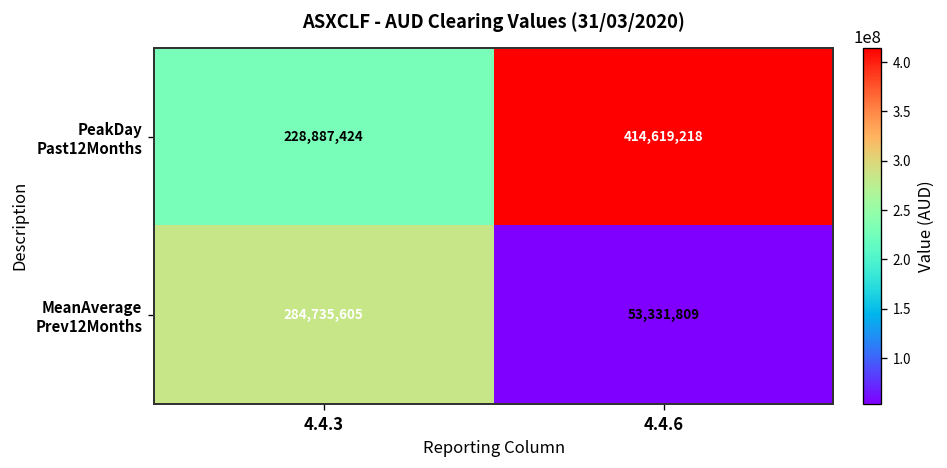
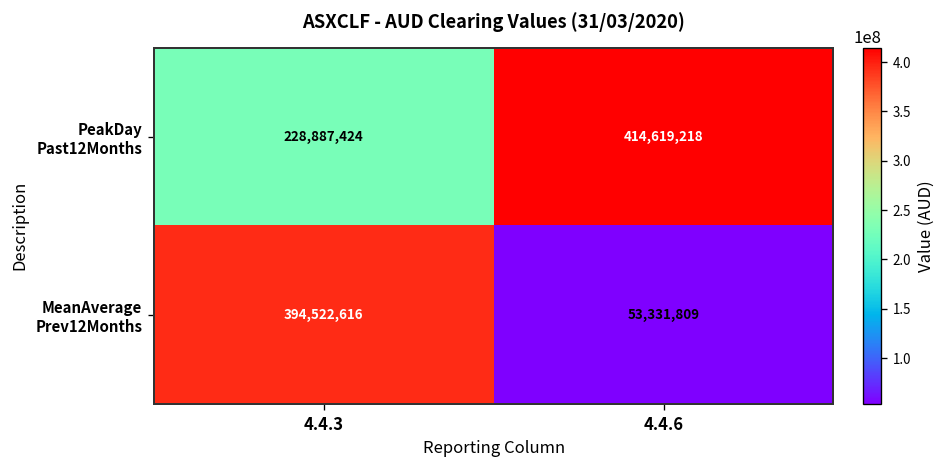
MeanAverage Prev12Months, 4.4.3: 284,735,605 -> 394,522,616
